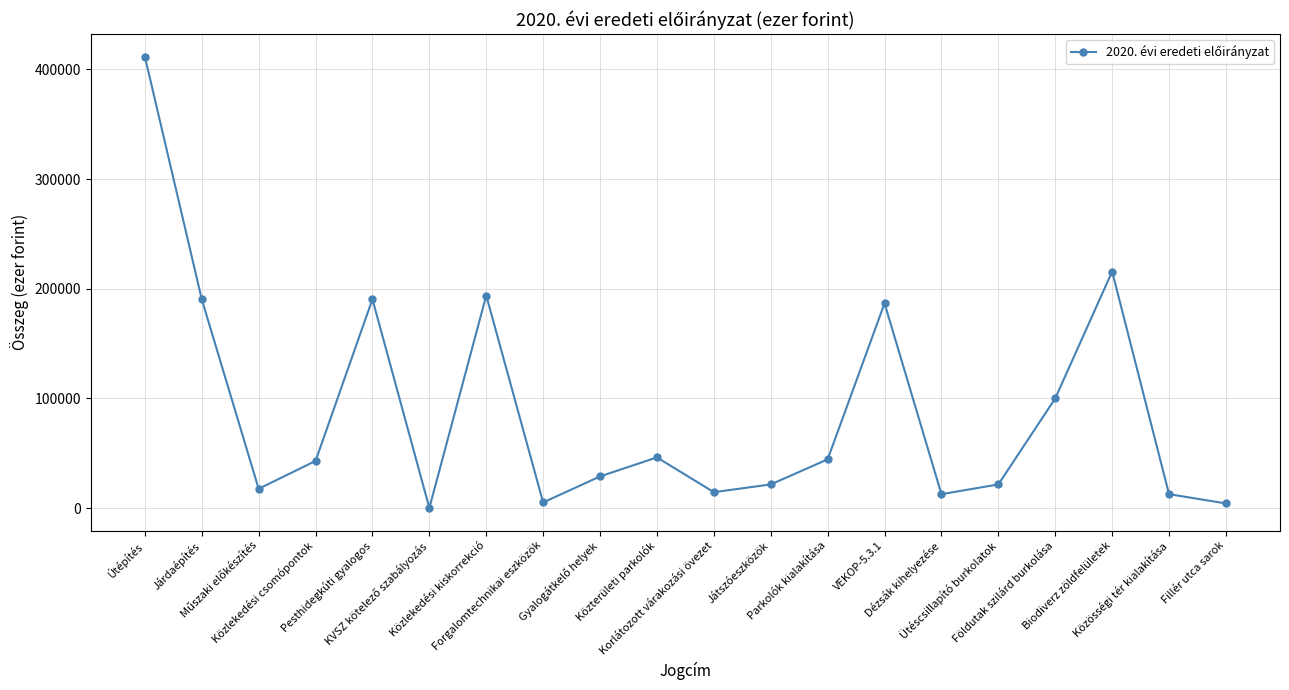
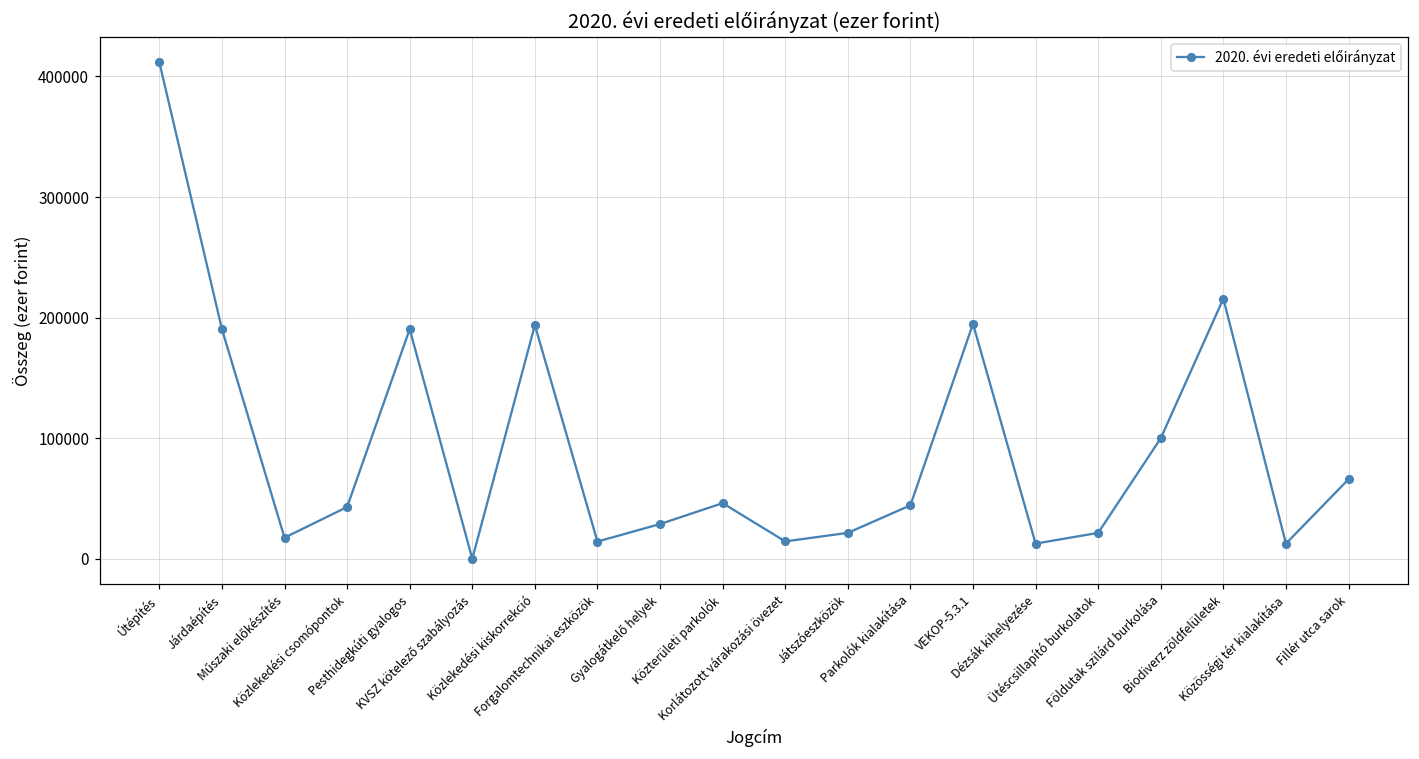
Forgalomtechnikai eszközök: 5000 -> 14000
VEKOP-5.3.1: 187000 -> 195000
Fillér utca sarok: 4000 -> 66000
